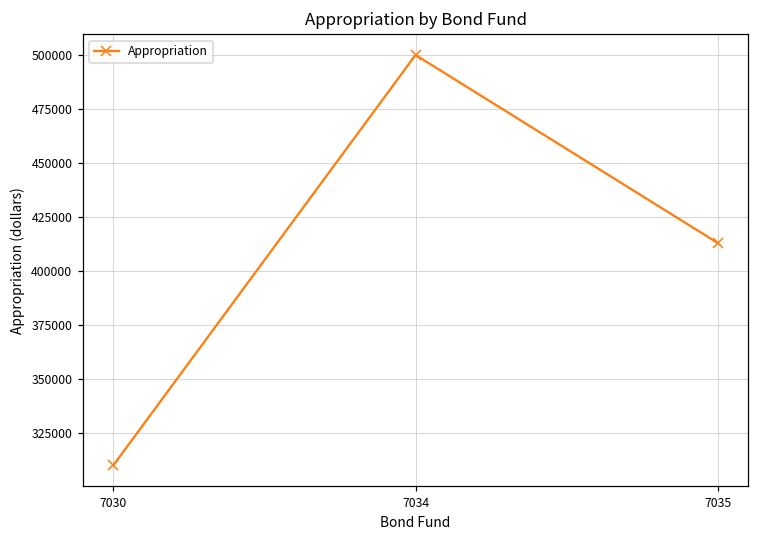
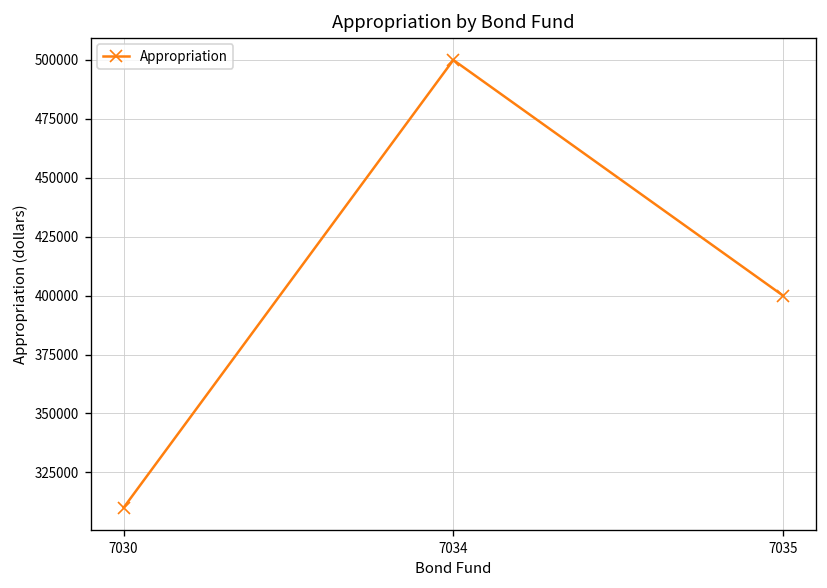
7035: 413000 -> 400000
